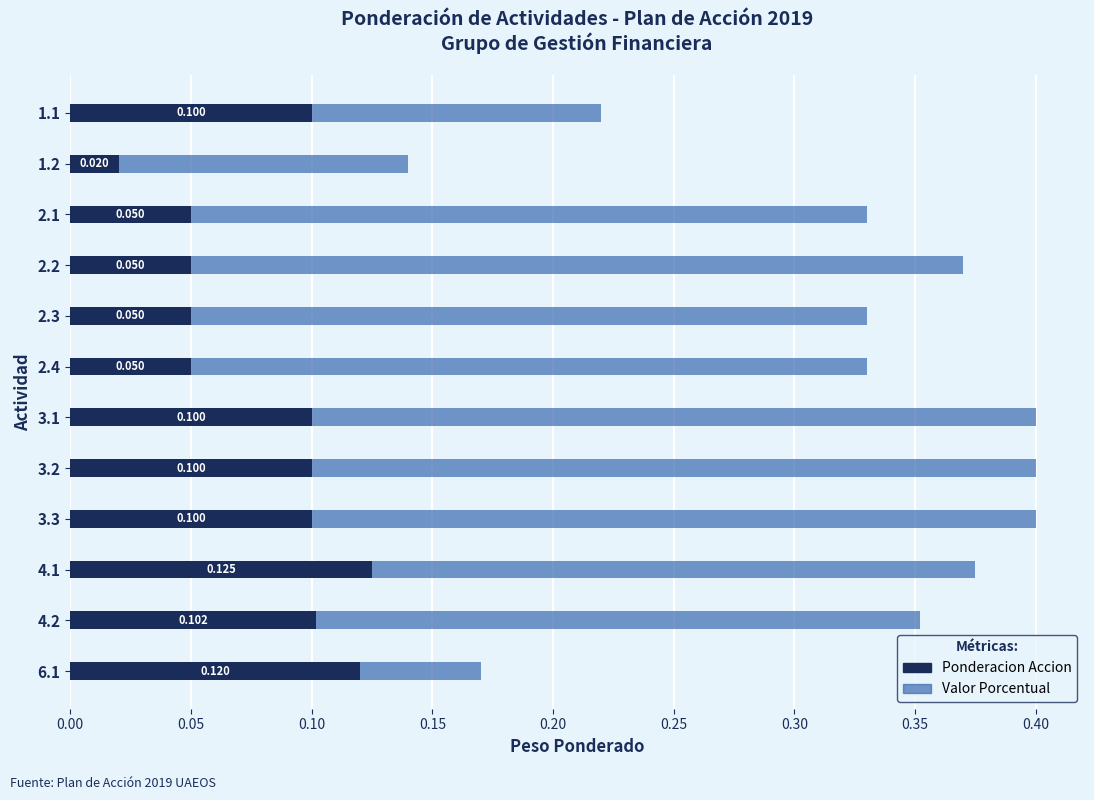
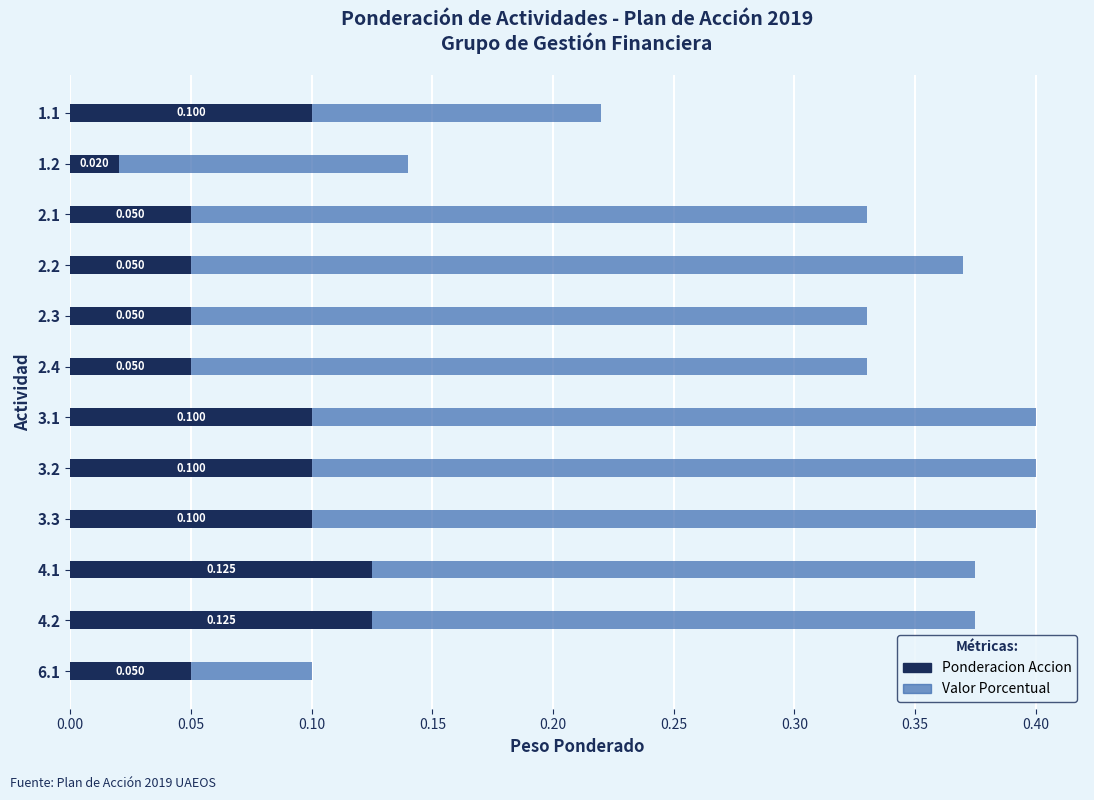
Ponderacion Accion, 4.2: 0.102 -> 0.125
Ponderacion Accion, 6.1: 0.120 -> 0.050
